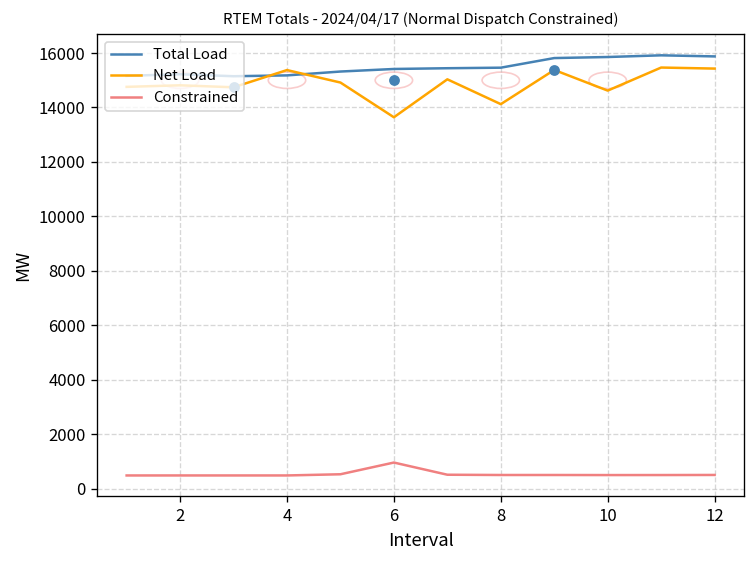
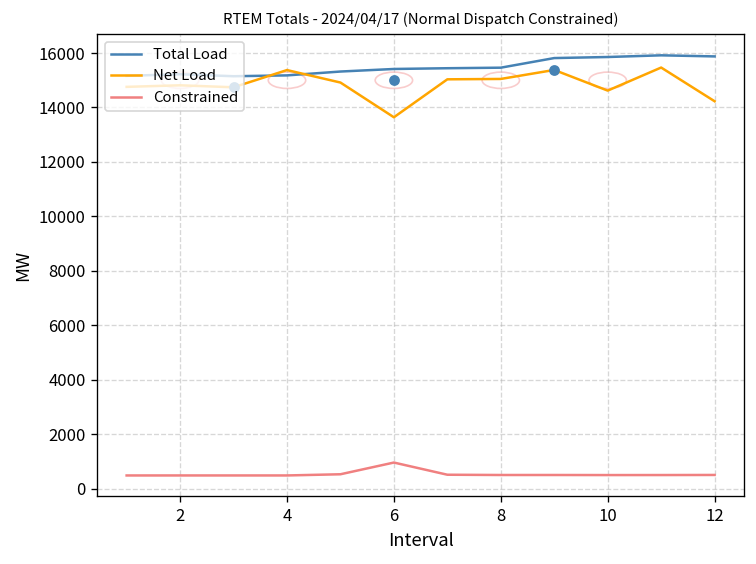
Net Load, 8: 14100 -> 15000
Net Load, 12: 15400 -> 14200
